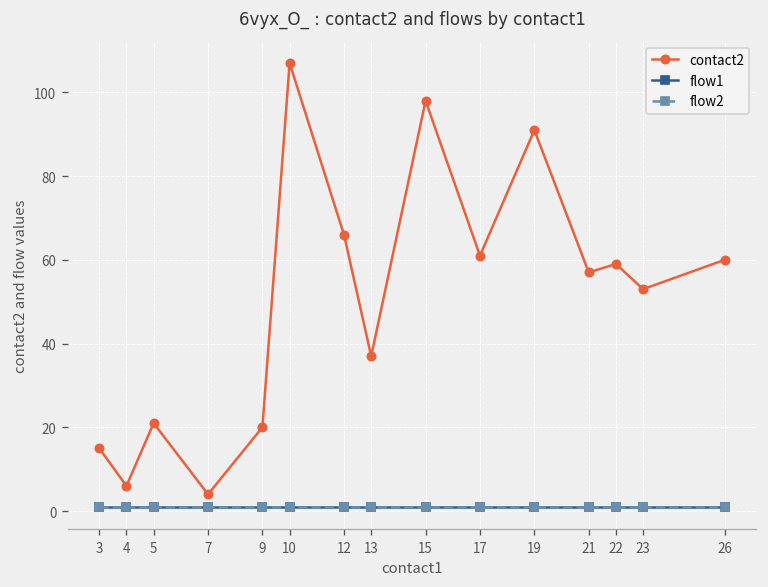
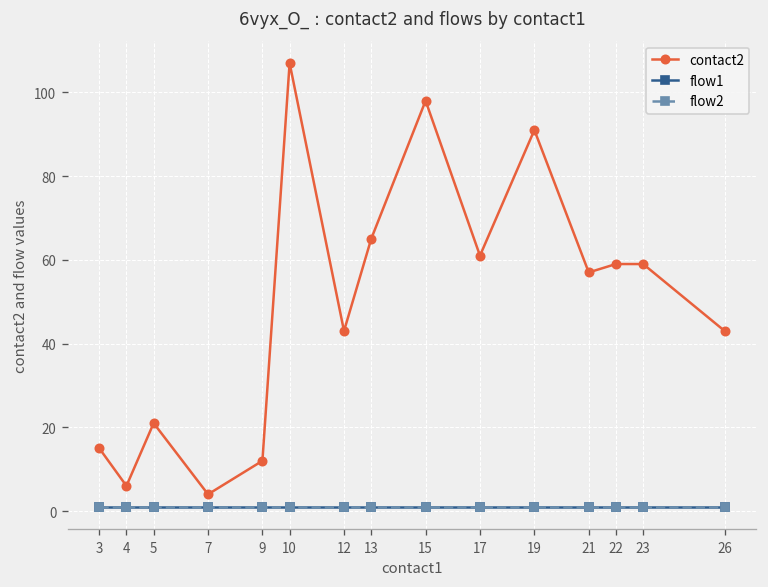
contact2, 9: 20 -> 12
contact2, 12: 66 -> 43
contact2, 13: 37 -> 65
contact2, 23: 53 -> 59
contact2, 26: 60 -> 43
